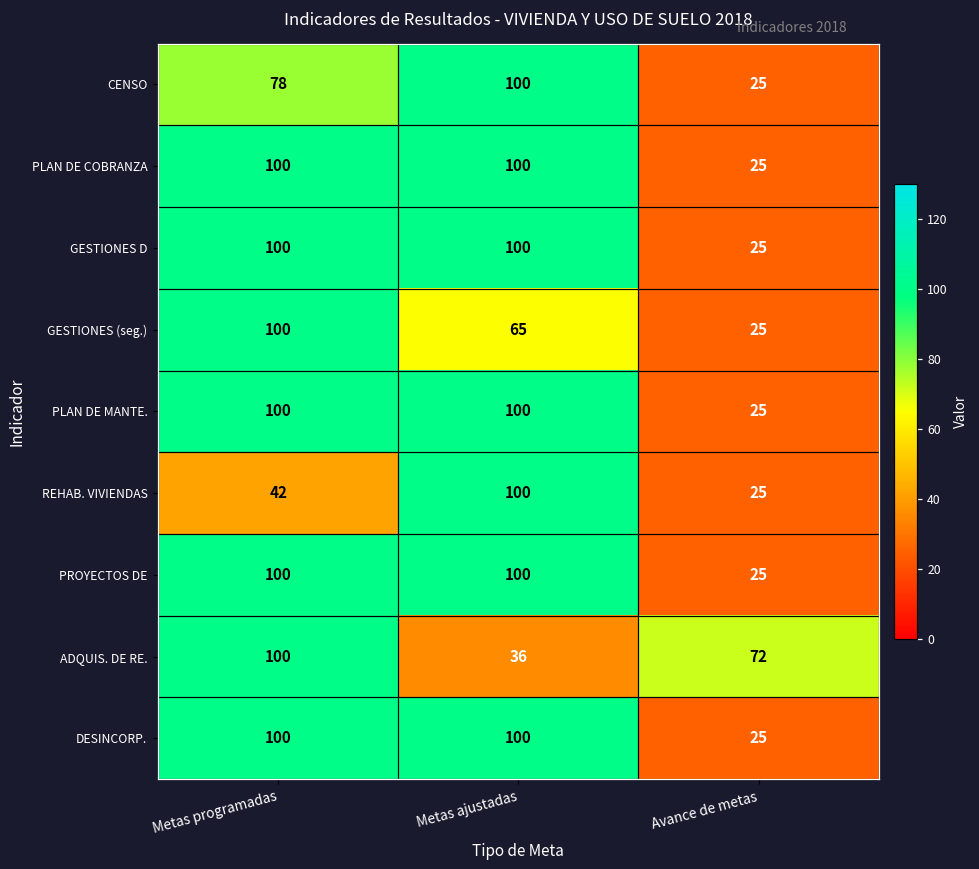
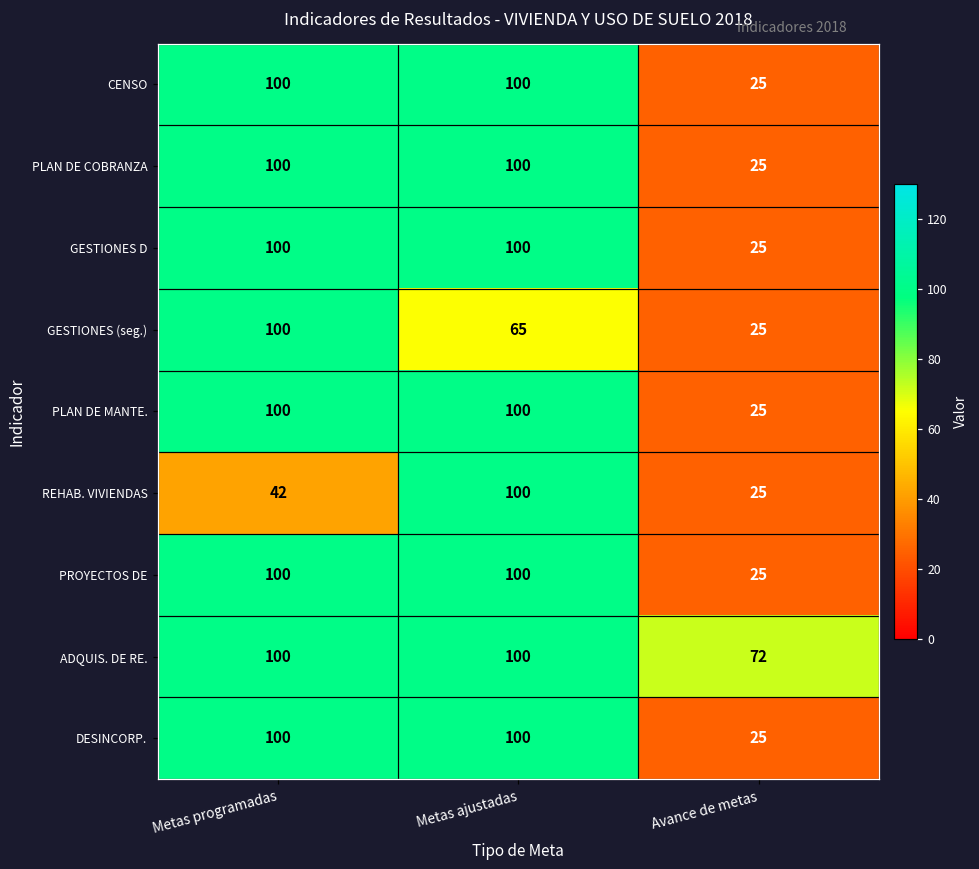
CENSO, Metas programadas: 78 -> 100
ADQUIS. DE RE., Metas ajustadas: 36 -> 100
